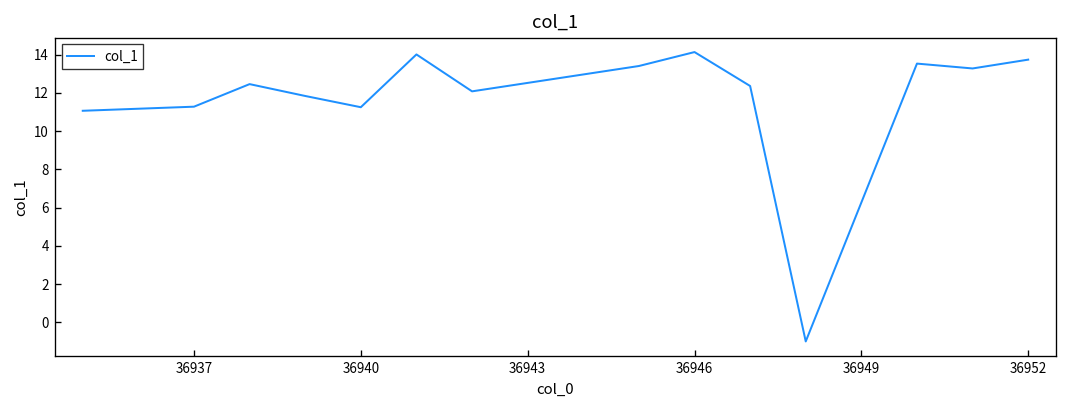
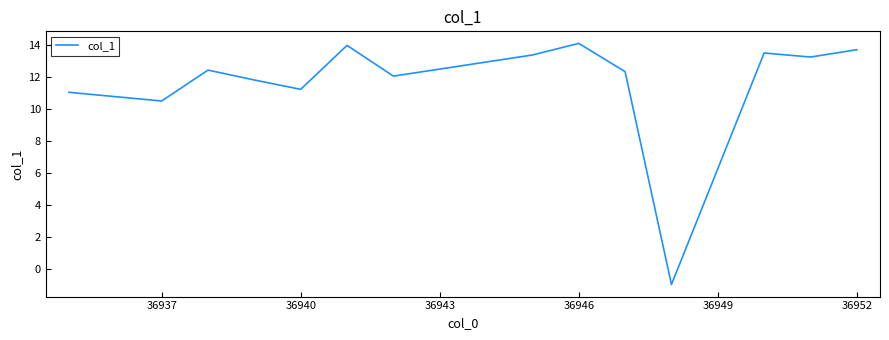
36937: 11.3 -> 10.5
